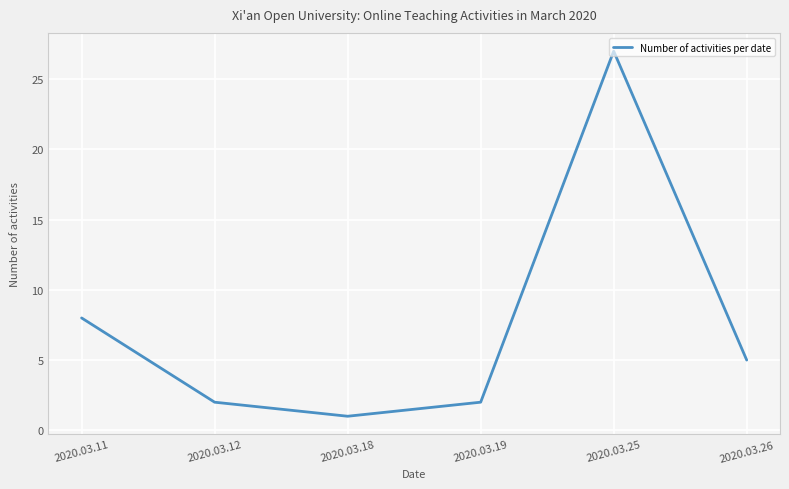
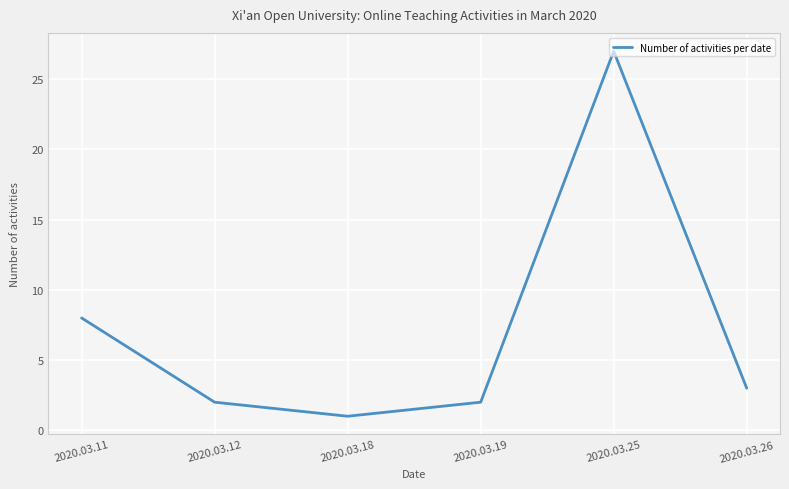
2020.03.26: 5 -> 3
